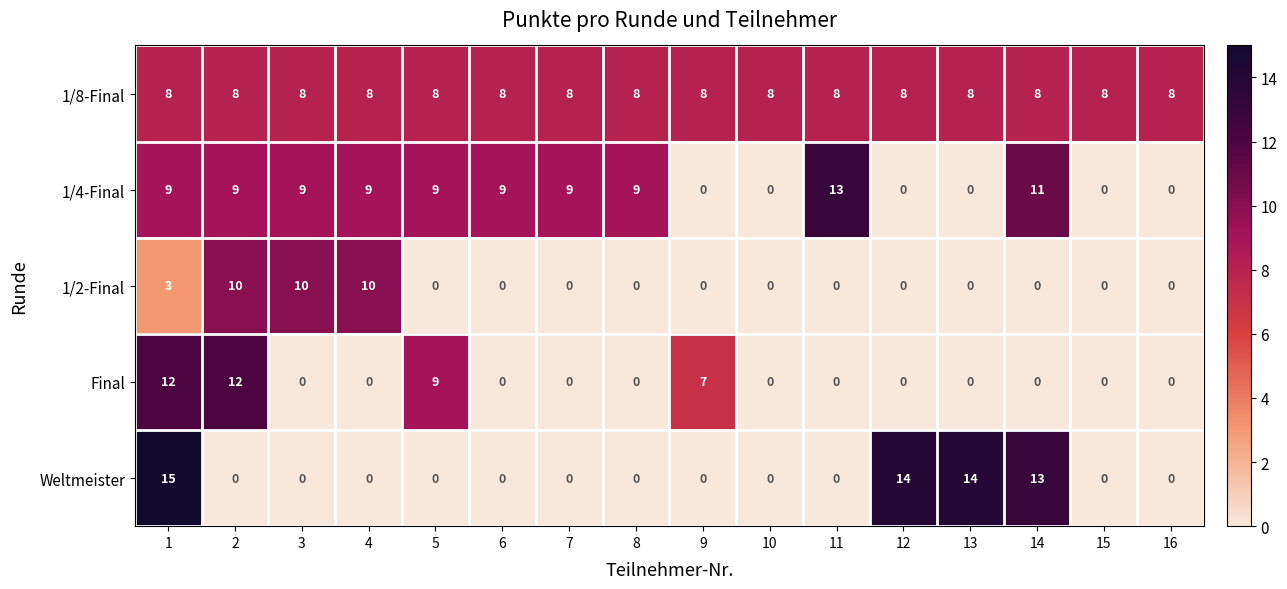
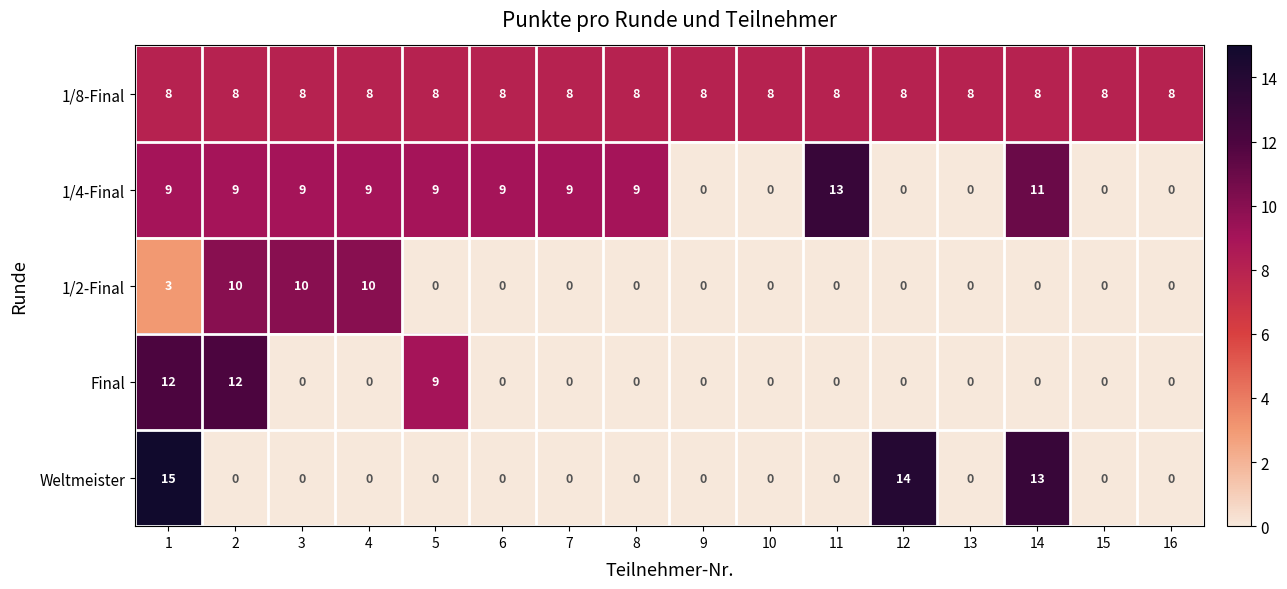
Final, 9: 7 -> 0
Weltmeister, 13: 14 -> 0
